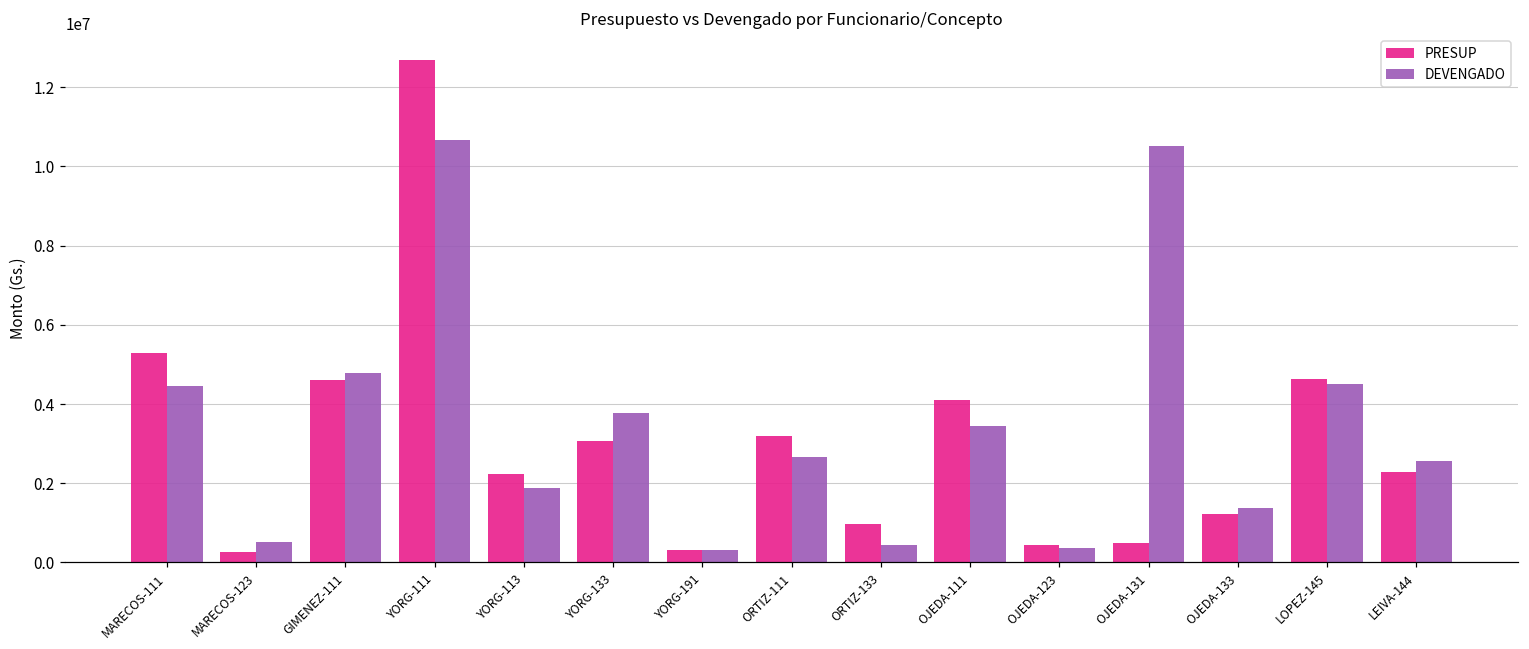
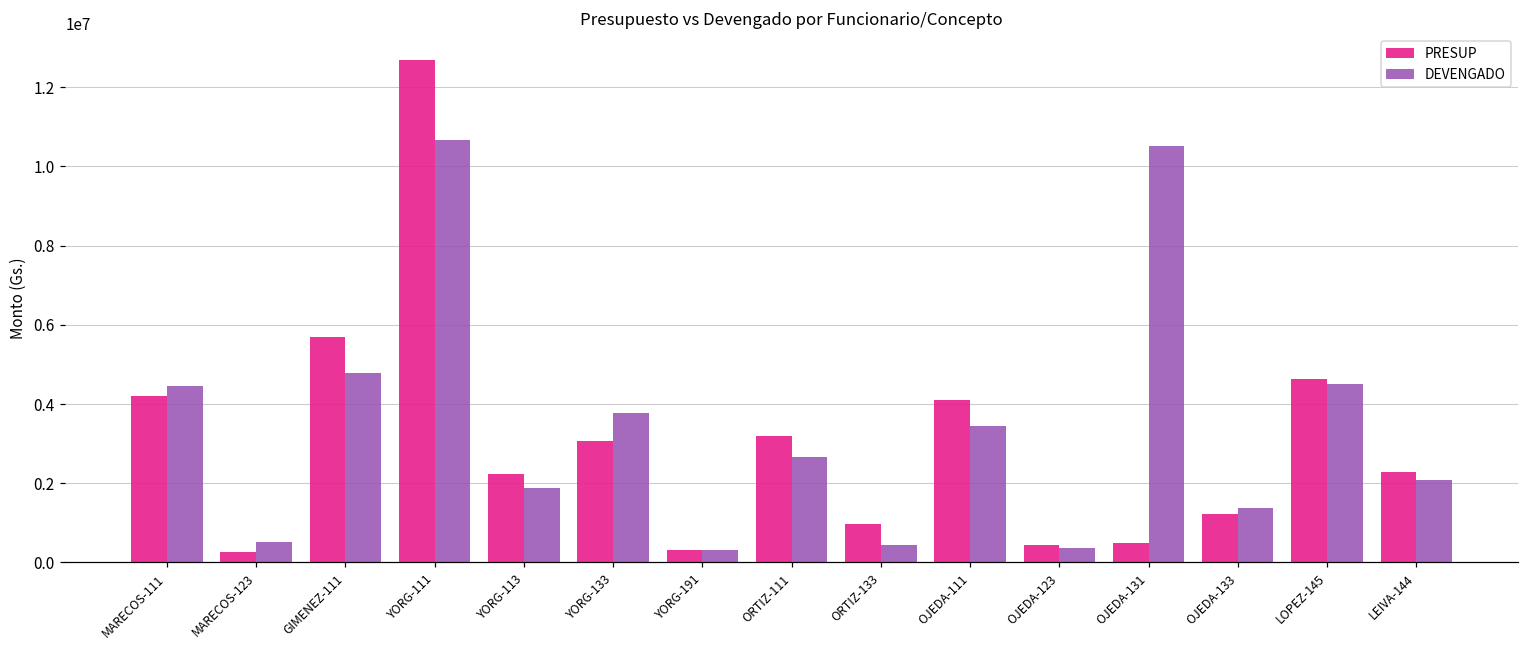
PRESUP, MARECOS-111: 5300000 -> 4200000
PRESUP, GIMENEZ-111: 4600000 -> 5700000
DEVENGADO, LEIVA-144: 2600000 -> 2100000
